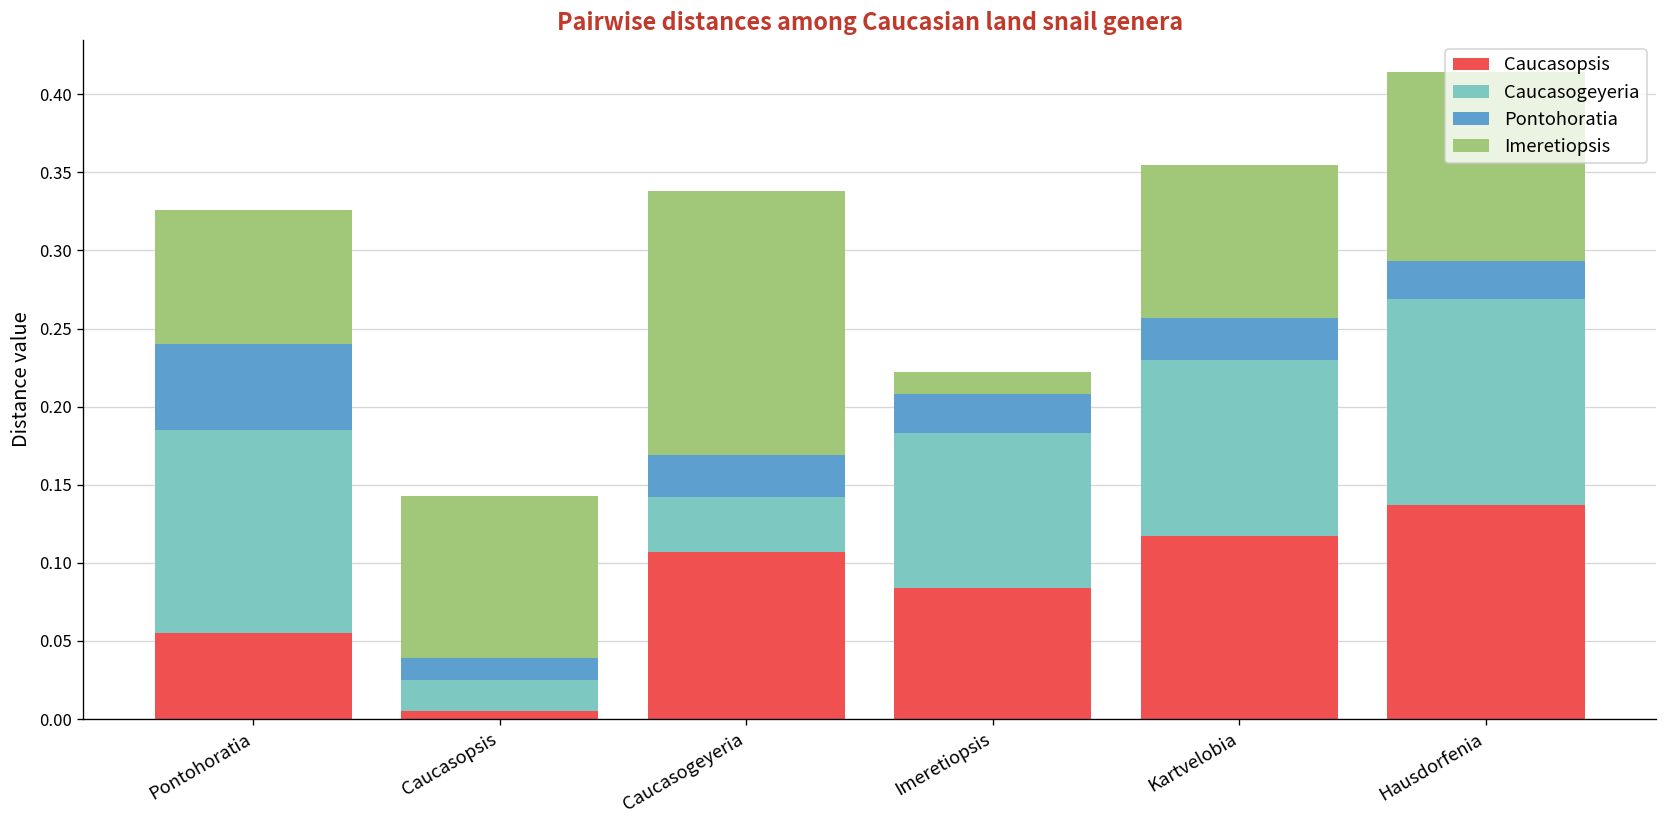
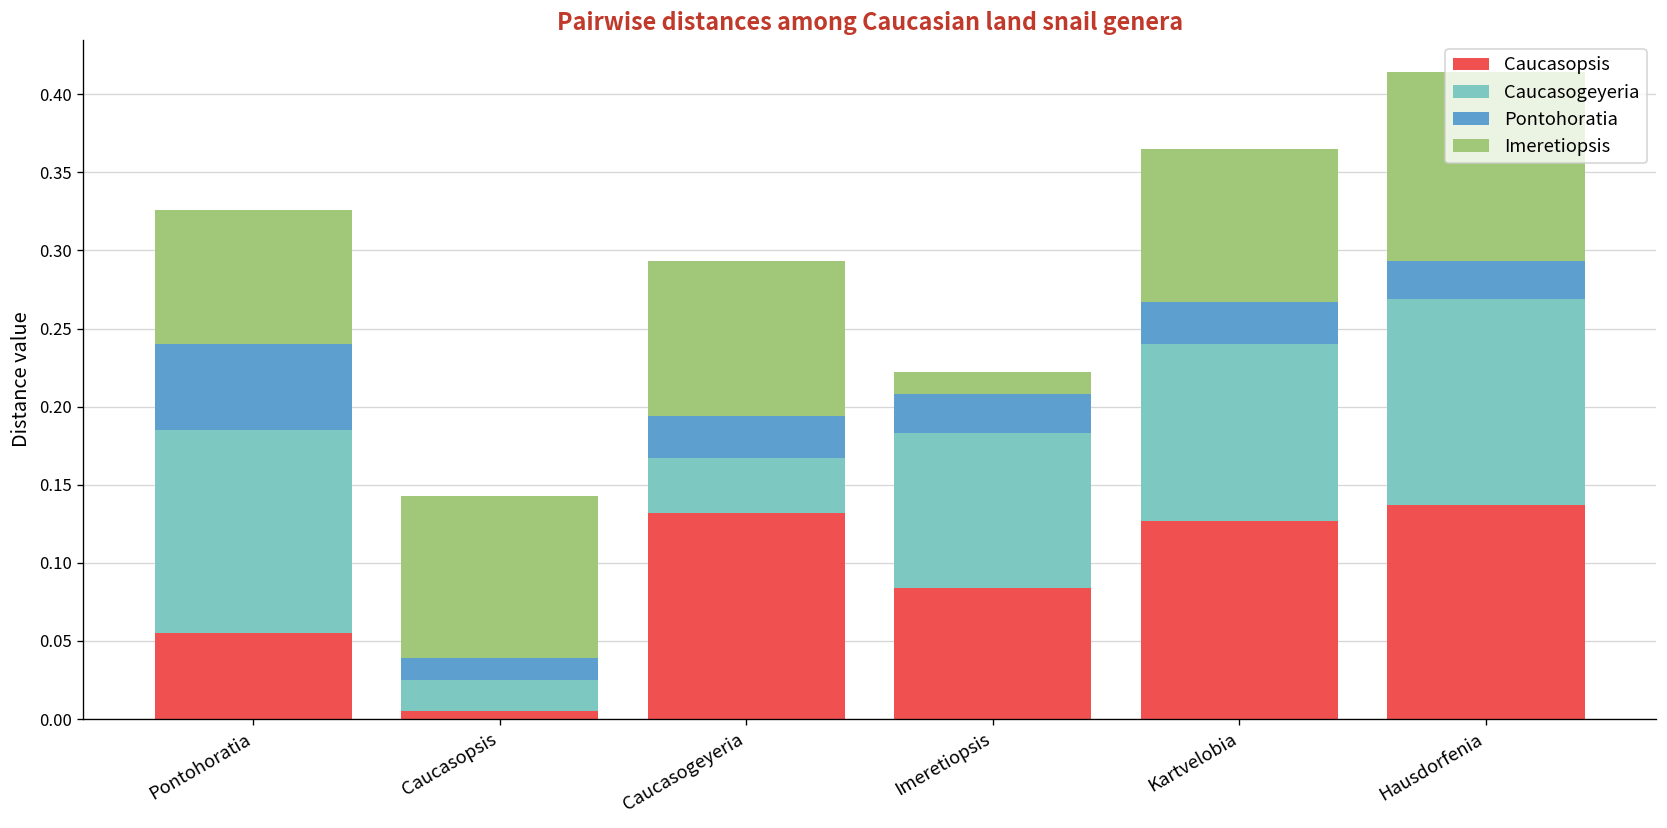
Caucasopsis, Caucasogeyeria: 0.107 -> 0.132
Imeretiopsis, Caucasogeyeria: 0.169 -> 0.099
Caucasopsis, Kartvelobia: 0.117 -> 0.127
